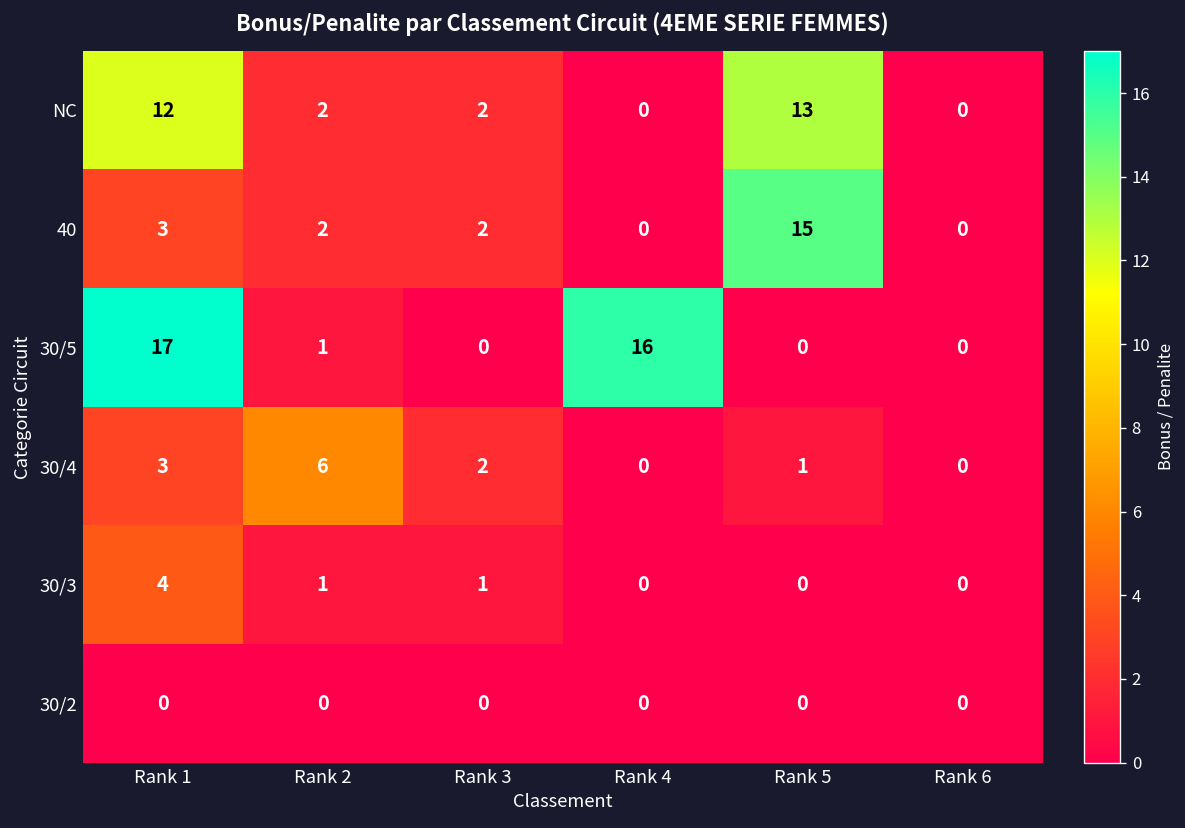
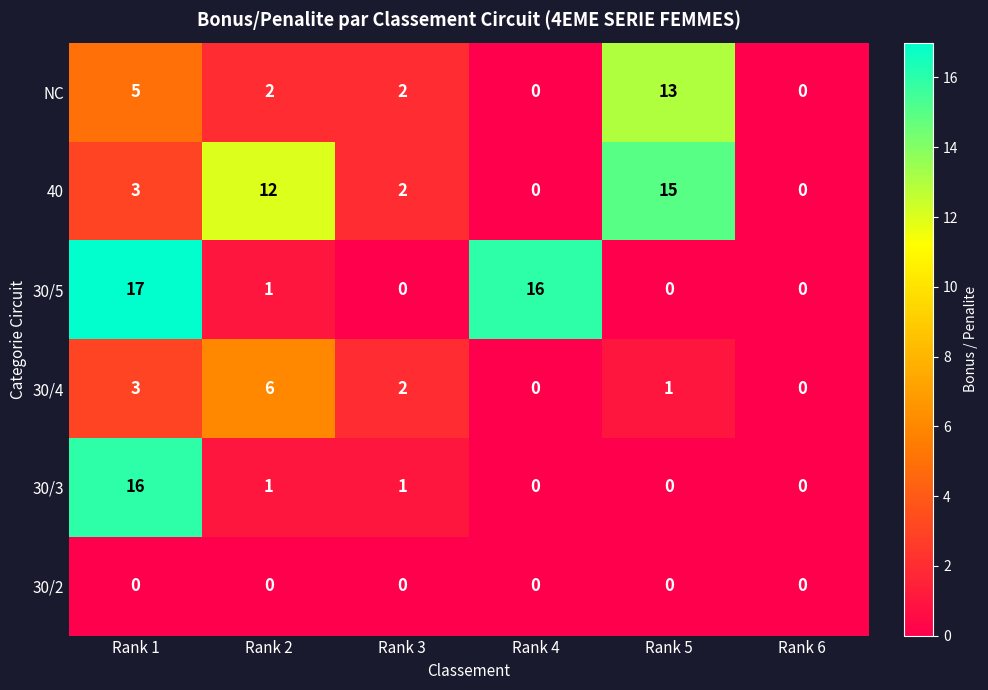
NC, Rank 1: 12 -> 5
40, Rank 2: 2 -> 12
30/3, Rank 1: 4 -> 16
